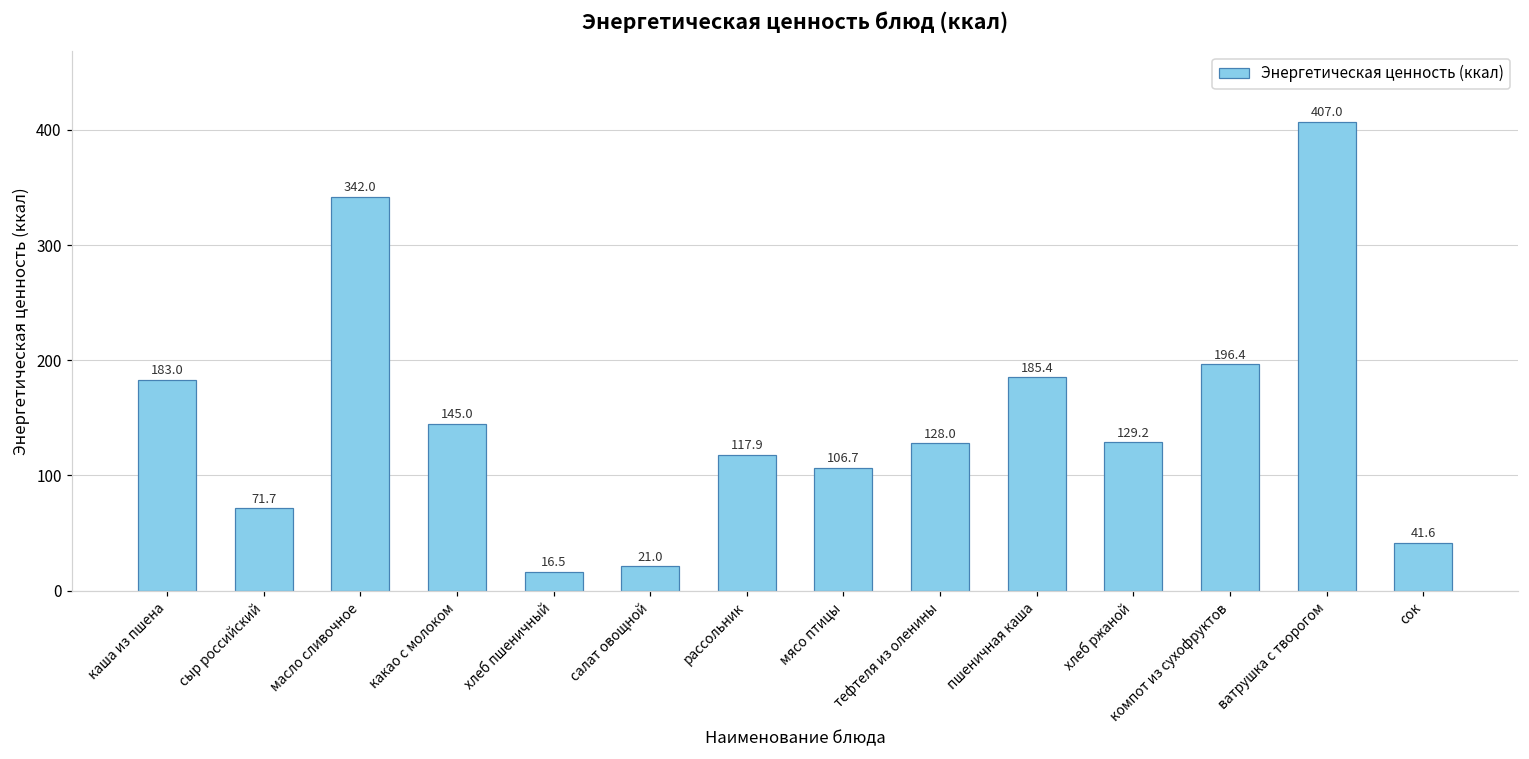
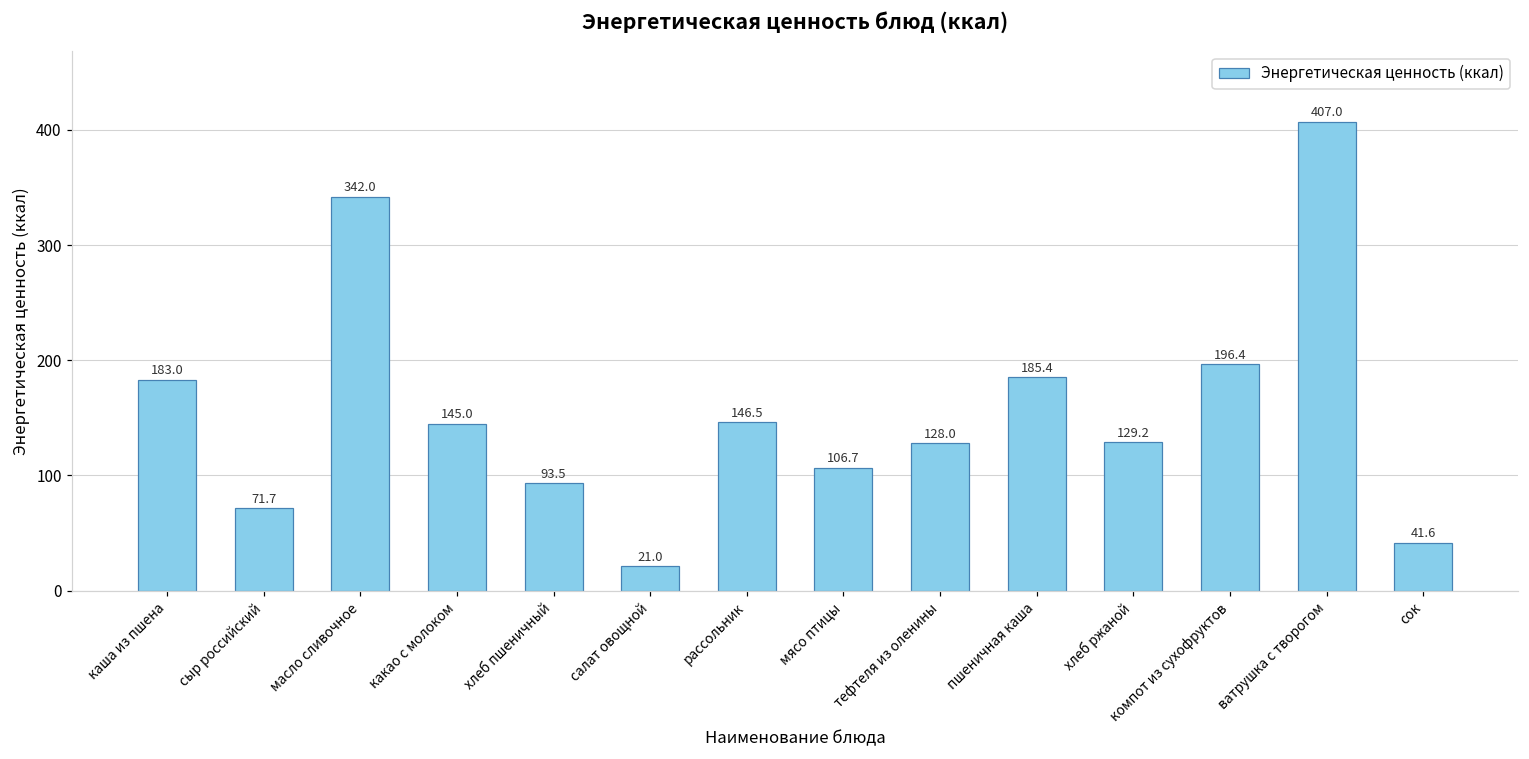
хлеб пшеничный: 16.5 -> 93.5
рассольник: 117.9 -> 146.5
